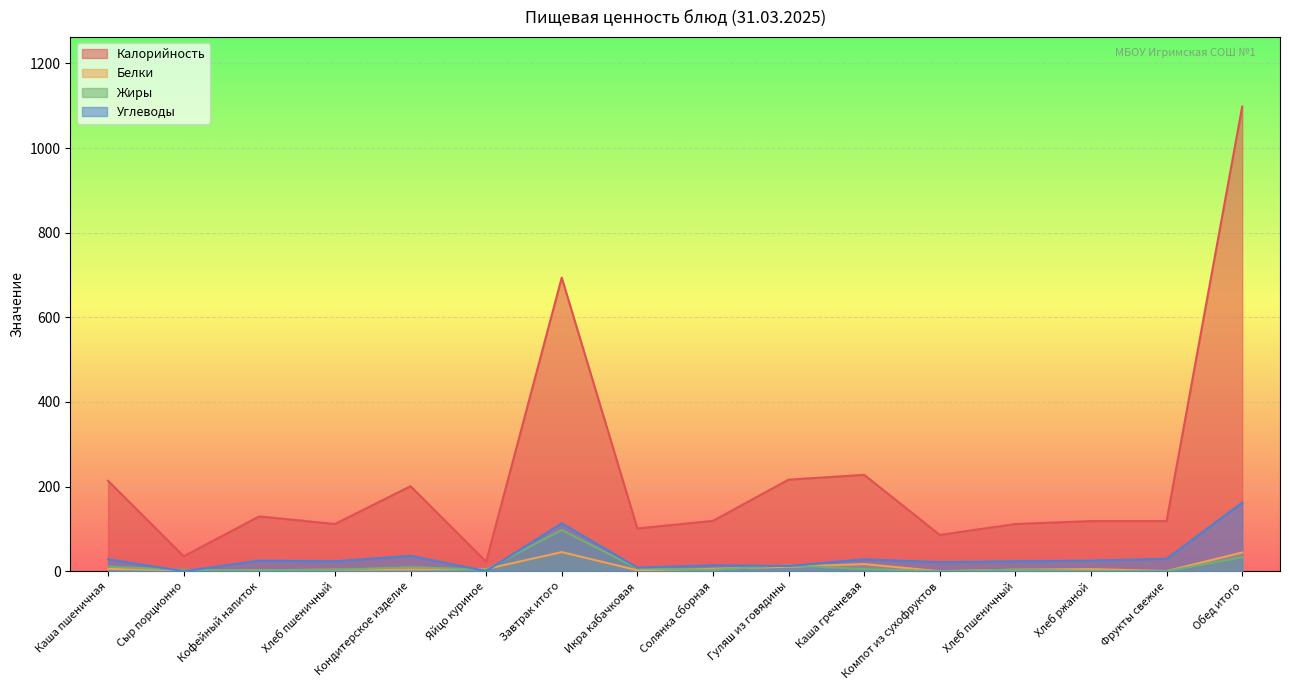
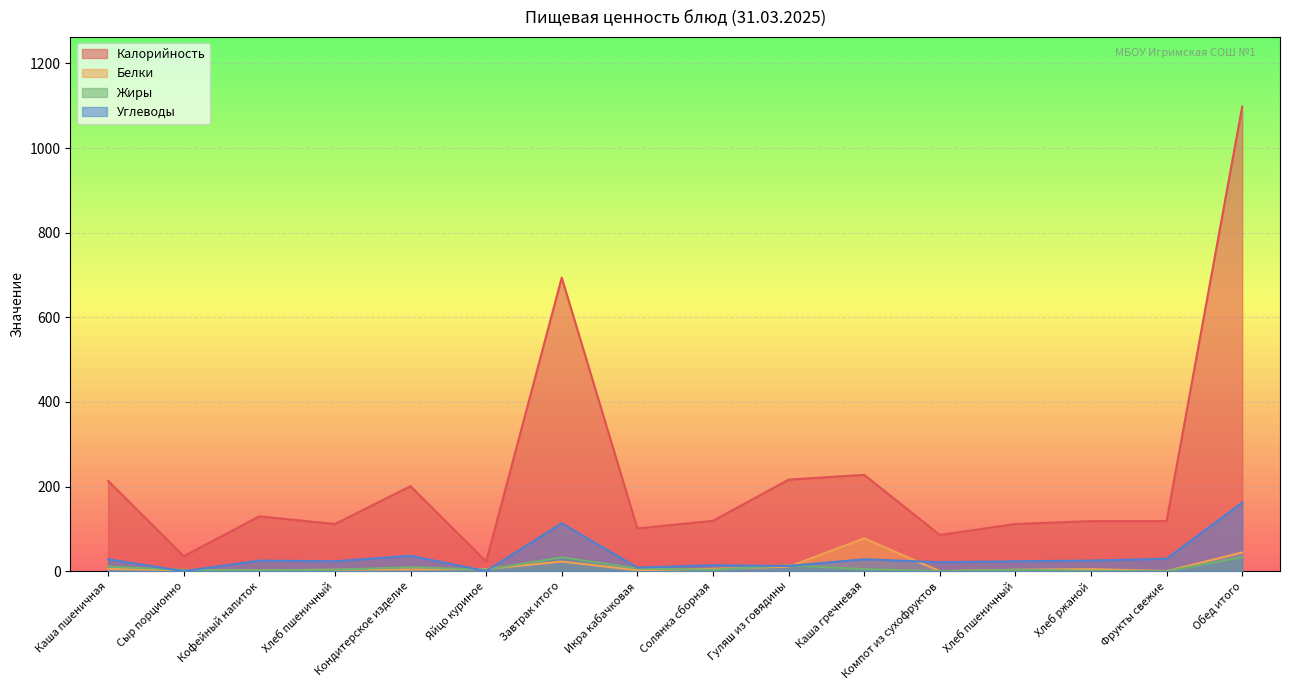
Белки, Завтрак итого: 50 -> 20
Жиры, Завтрак итого: 100 -> 30
Белки, Каша гречневая: 20 -> 80
